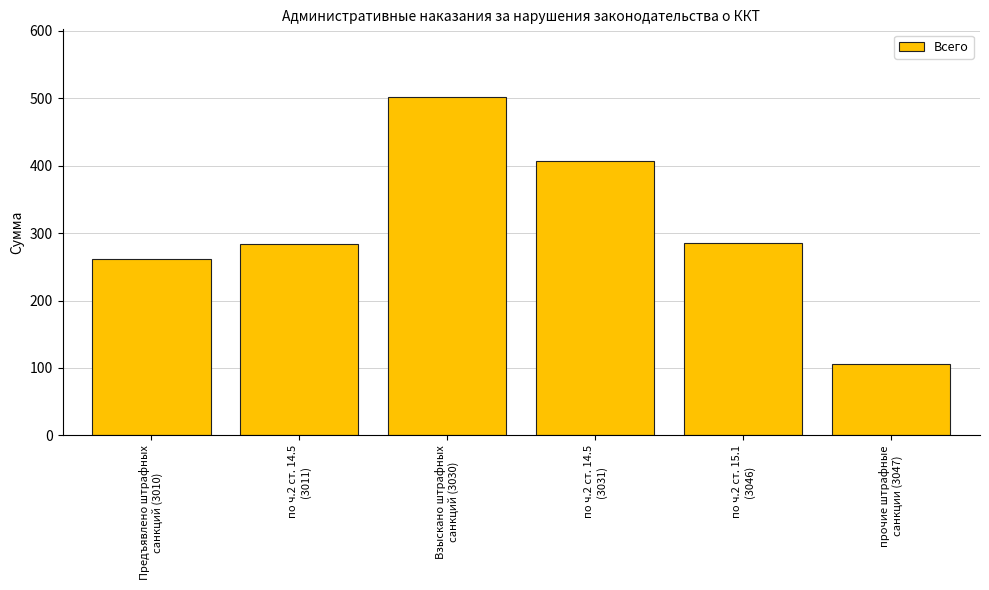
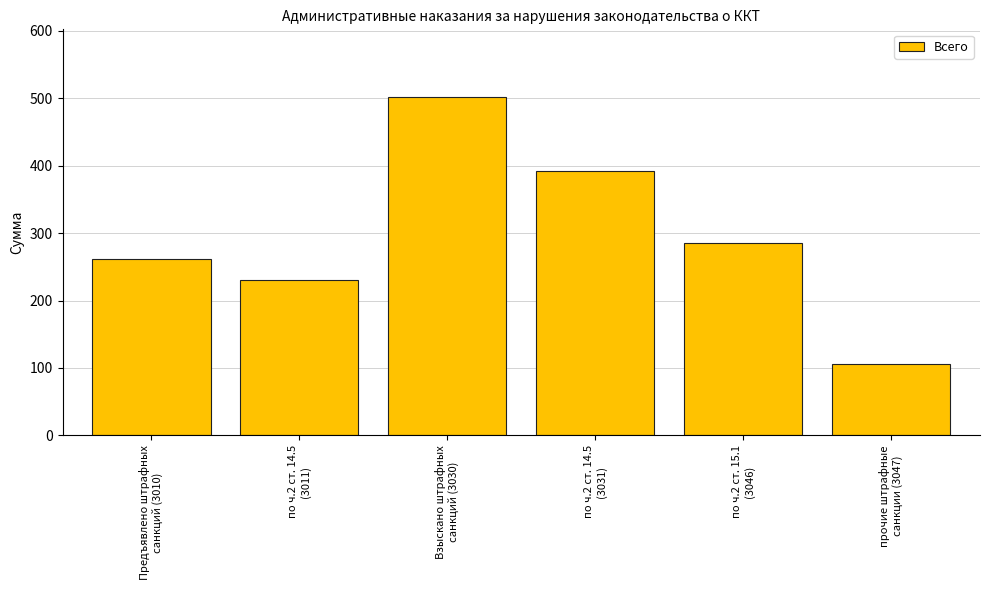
по ч.2 ст. 14.5 (3011): 280 -> 230
по ч.2 ст. 14.5 (3031): 410 -> 390
